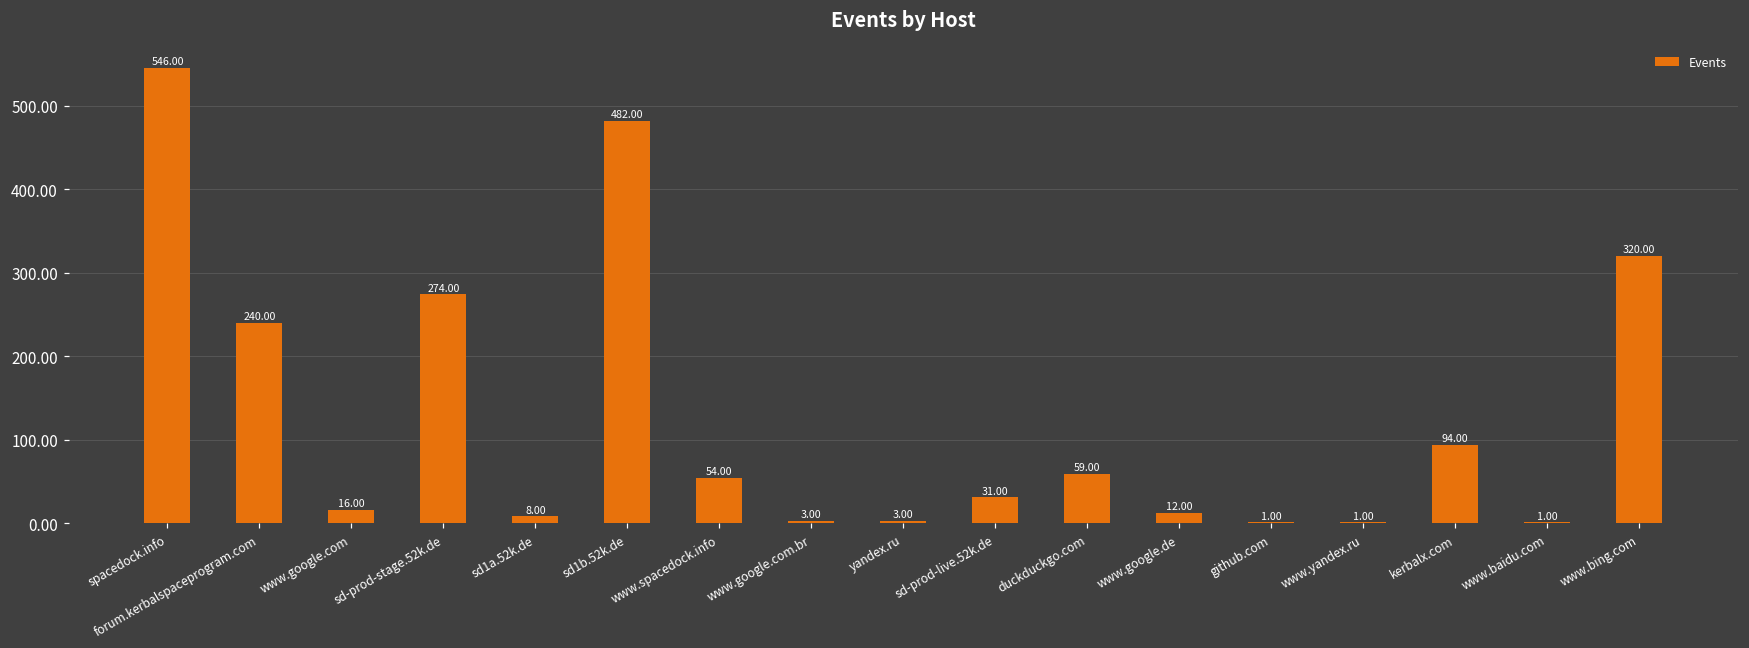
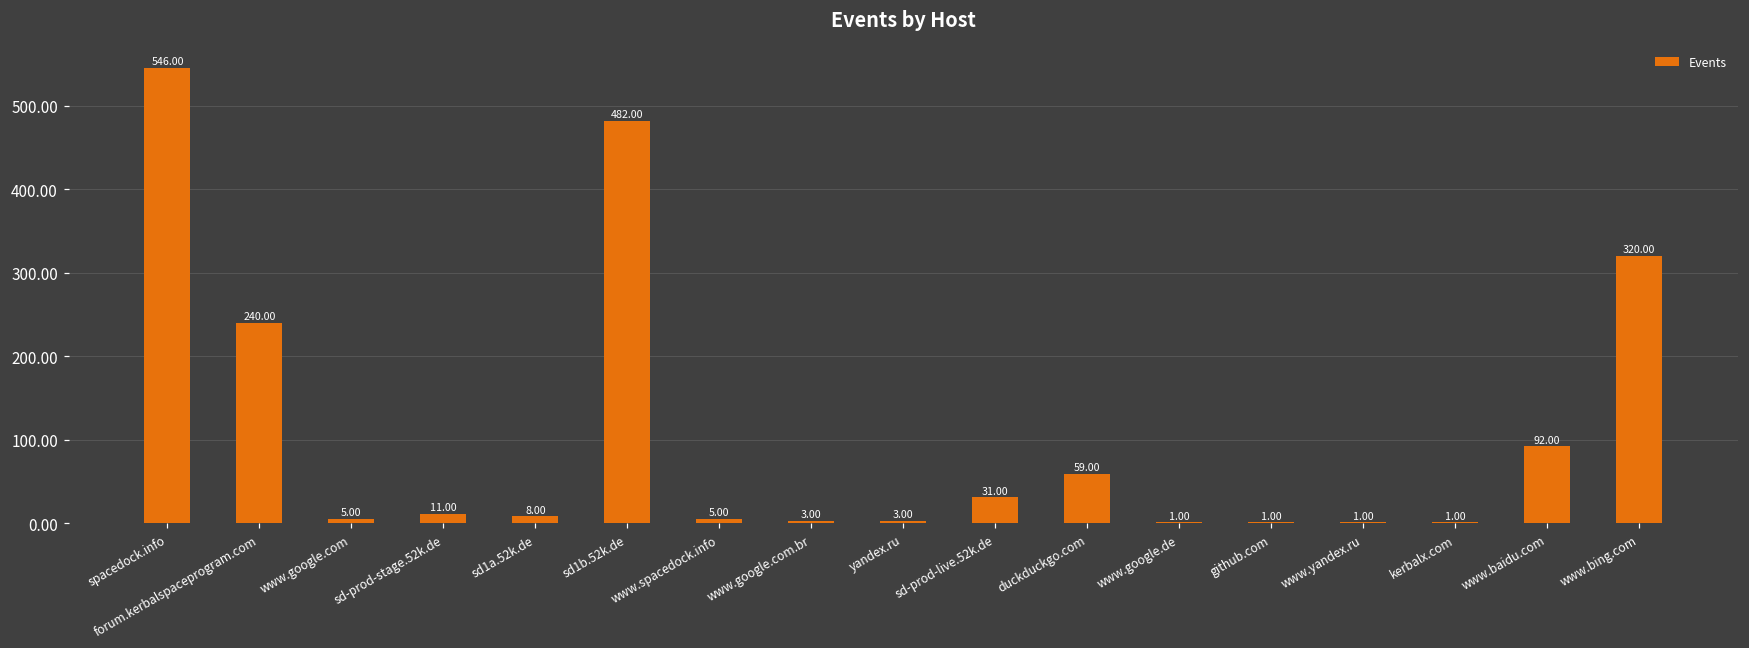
www.google.com: 16.00 -> 5.00
sd-prod-stage.52k.de: 274.00 -> 11.00
www.spacedock.info: 54.00 -> 5.00
www.google.de: 12.00 -> 1.00
kerbalx.com: 94.00 -> 1.00
www.baidu.com: 1.00 -> 92.00
